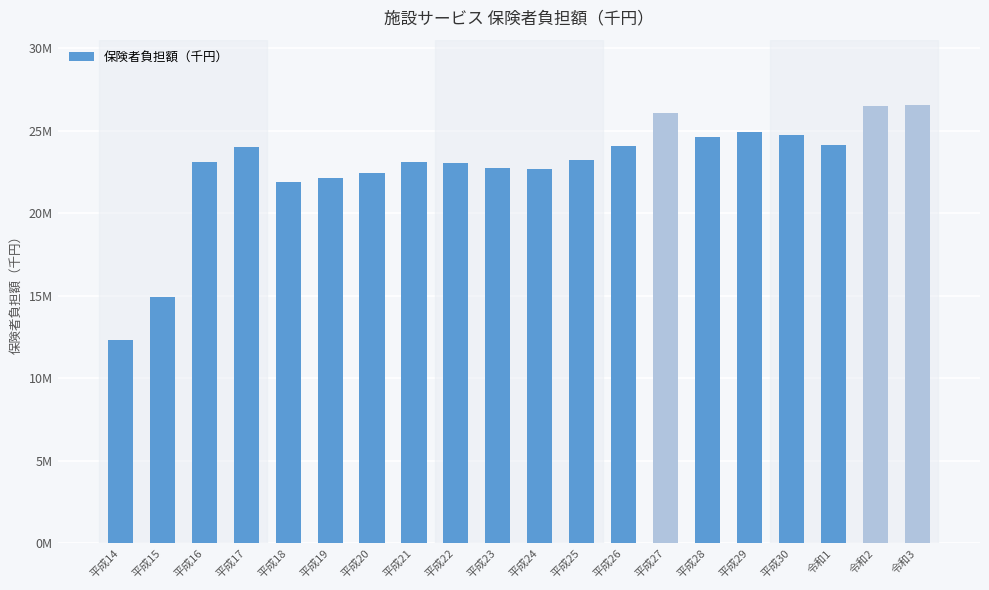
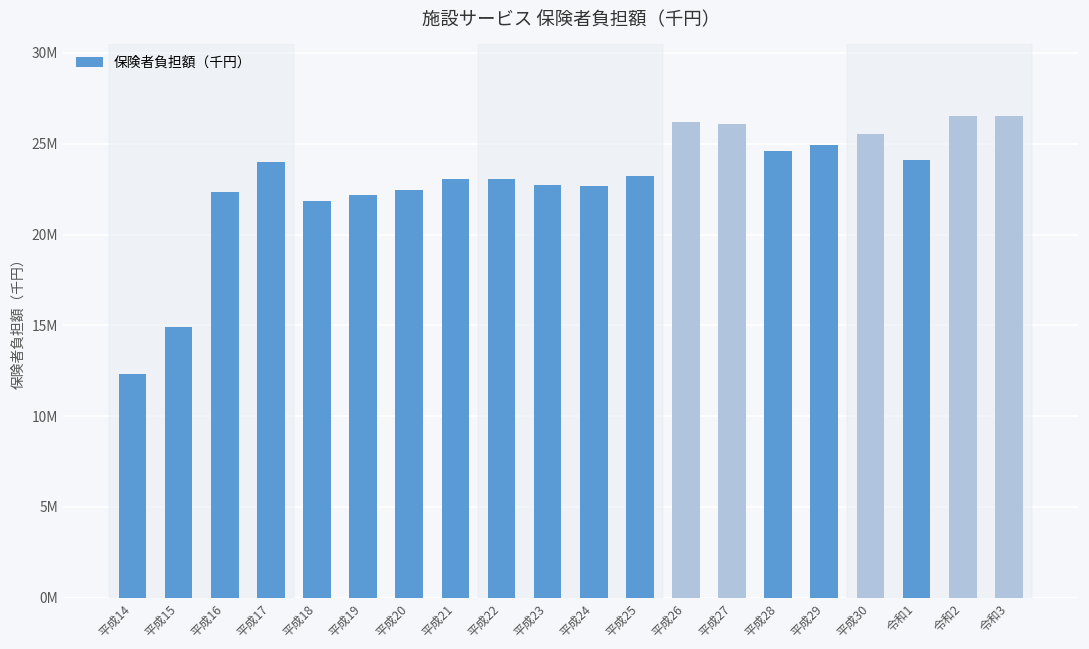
平成16: 23100000 -> 22300000
平成26: 24100000 -> 26200000
平成30: 24800000 -> 25500000
